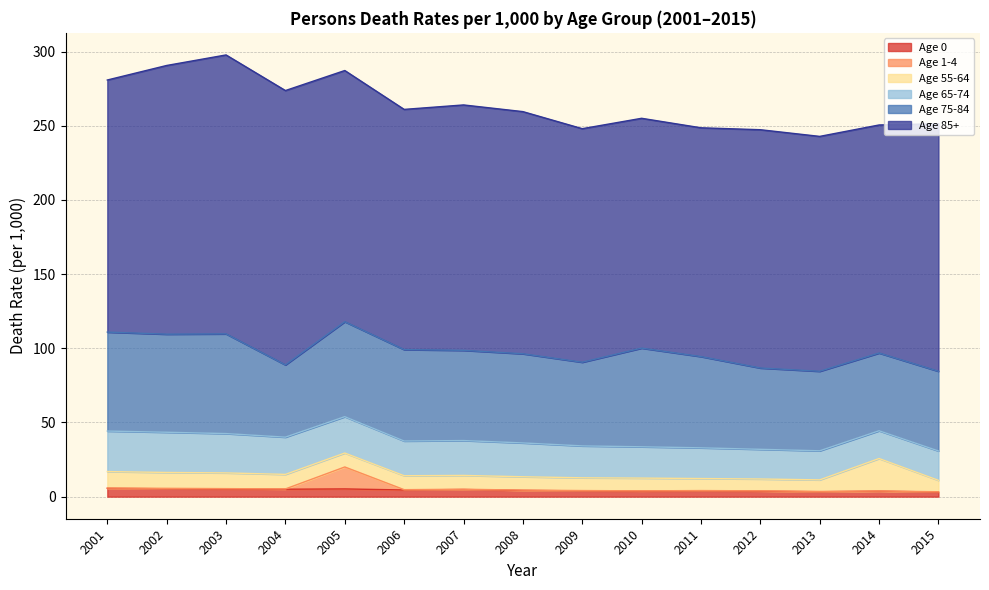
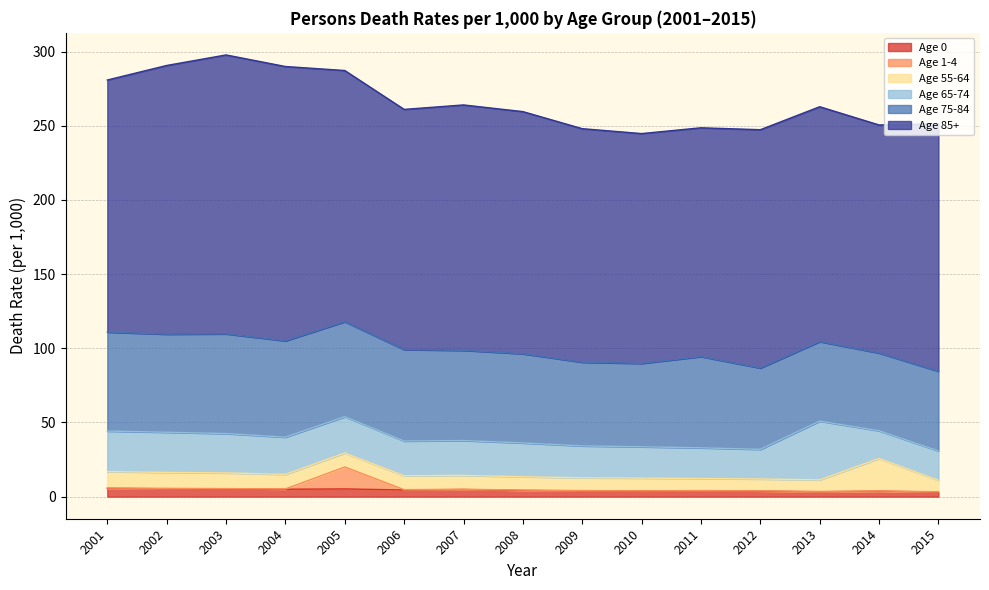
Age 75-84, 2004: 49 -> 65
Age 75-84, 2010: 67 -> 56
Age 65-74, 2013: 20 -> 40
